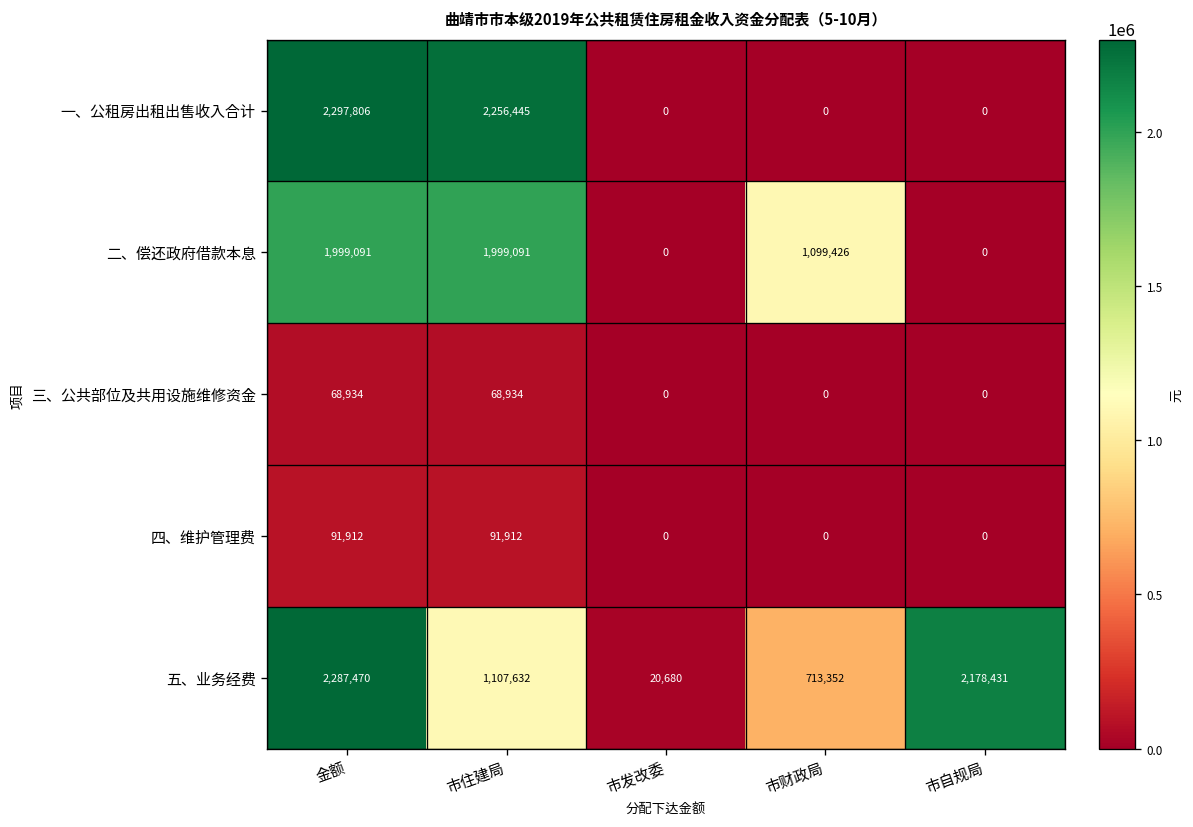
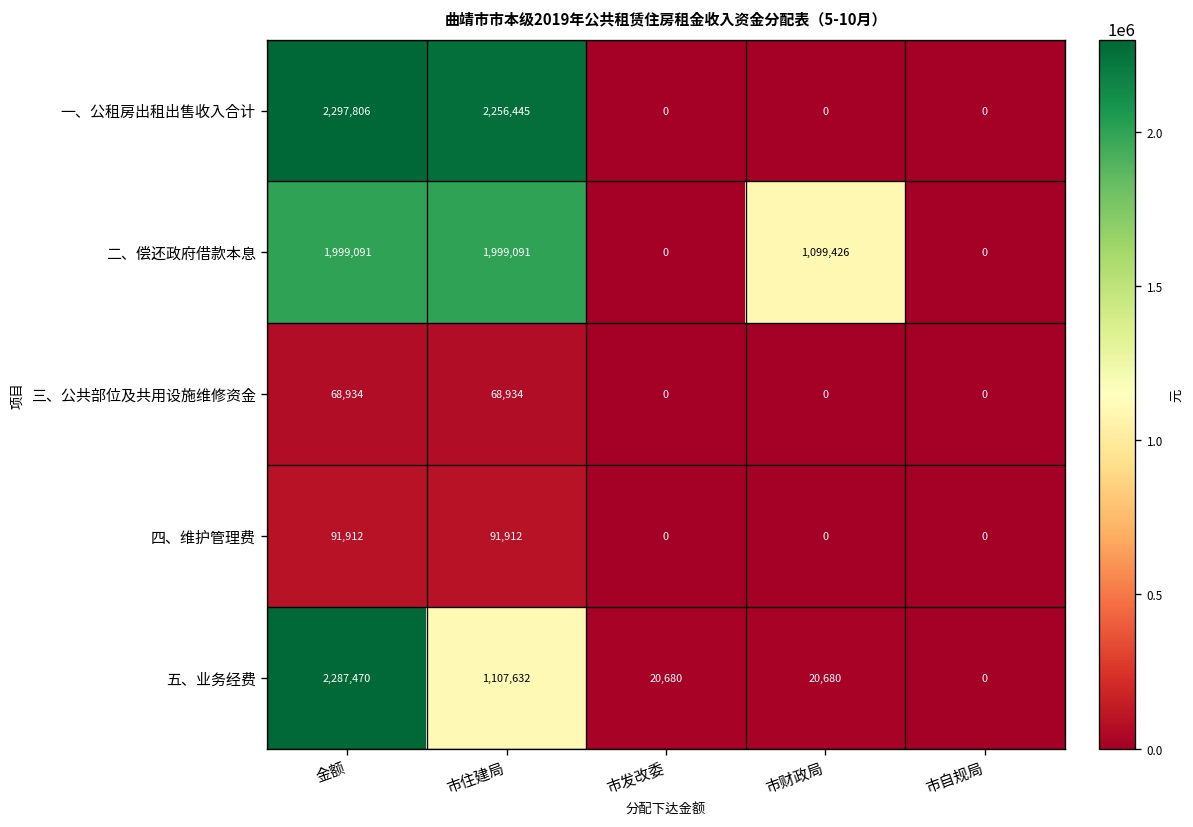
五、业务经费, 市财政局: 713,352 -> 20,680
五、业务经费, 市自规局: 2,178,431 -> 0
